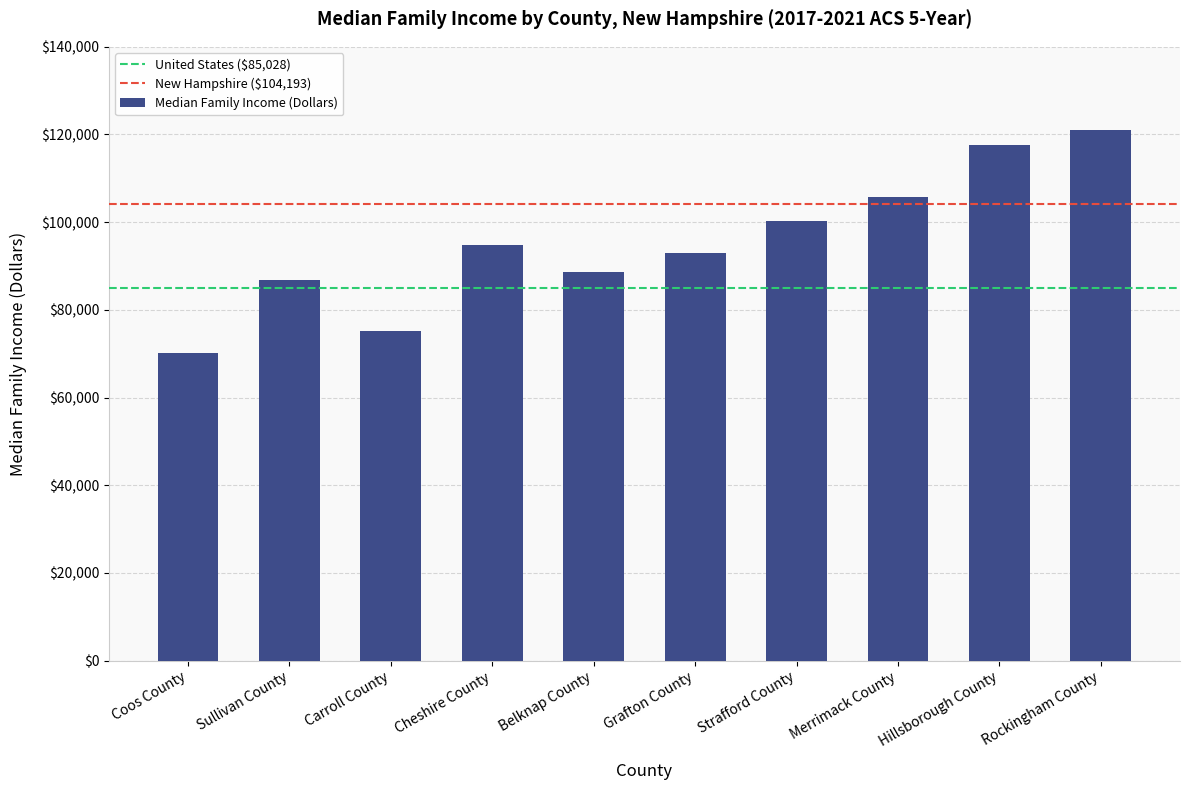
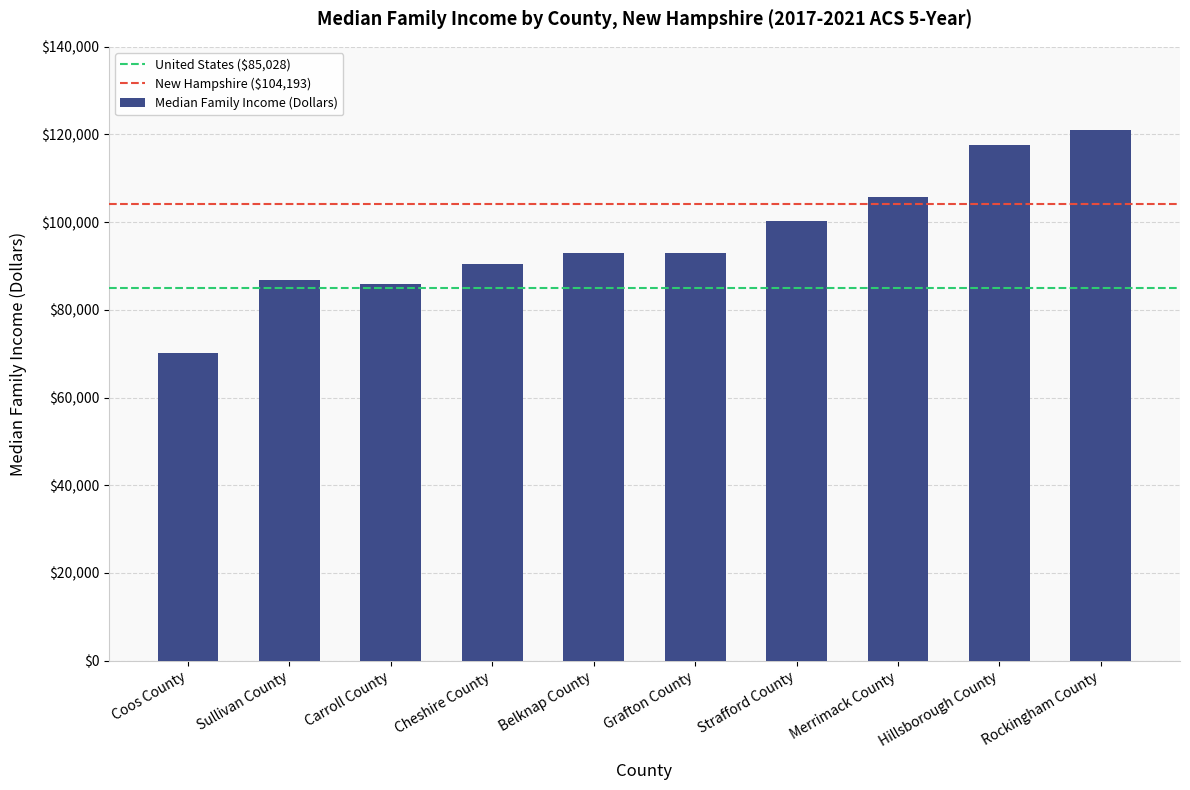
Carroll County: $75,000 -> $86,000
Cheshire County: $95,000 -> $91,000
Belknap County: $89,000 -> $93,000
